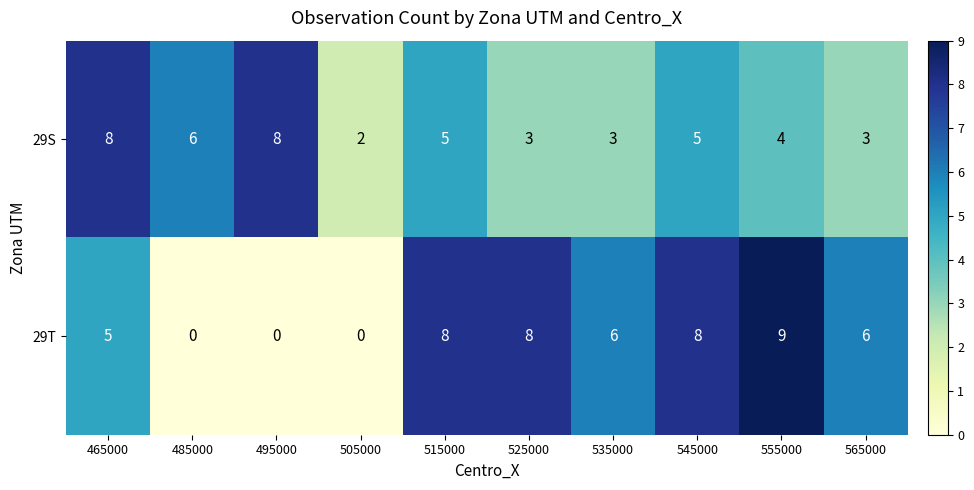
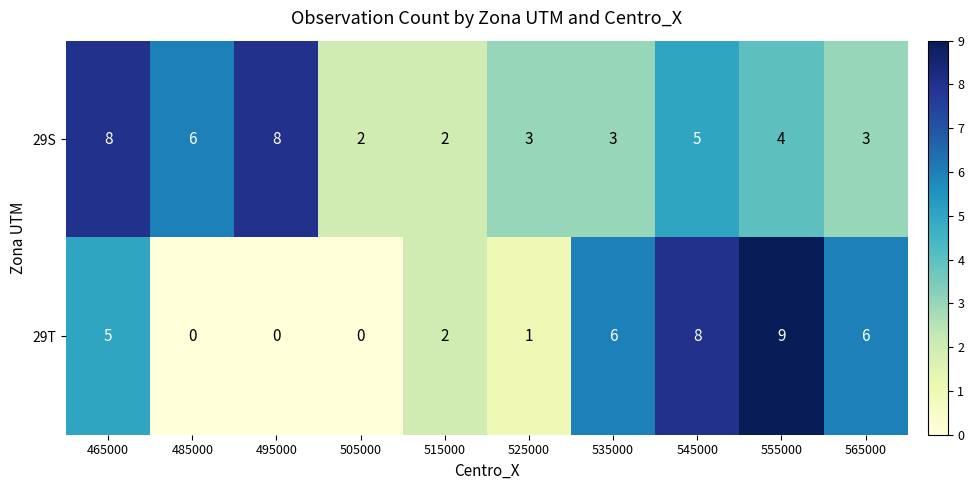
29S, 515000: 5 -> 2
29T, 515000: 8 -> 2
29T, 525000: 8 -> 1
